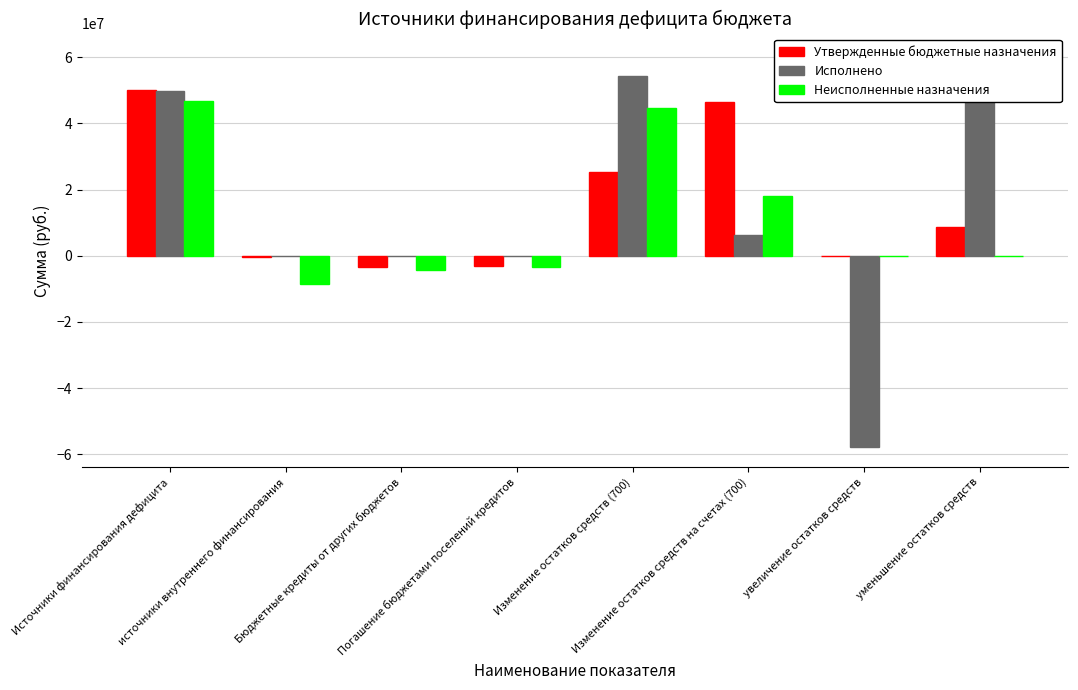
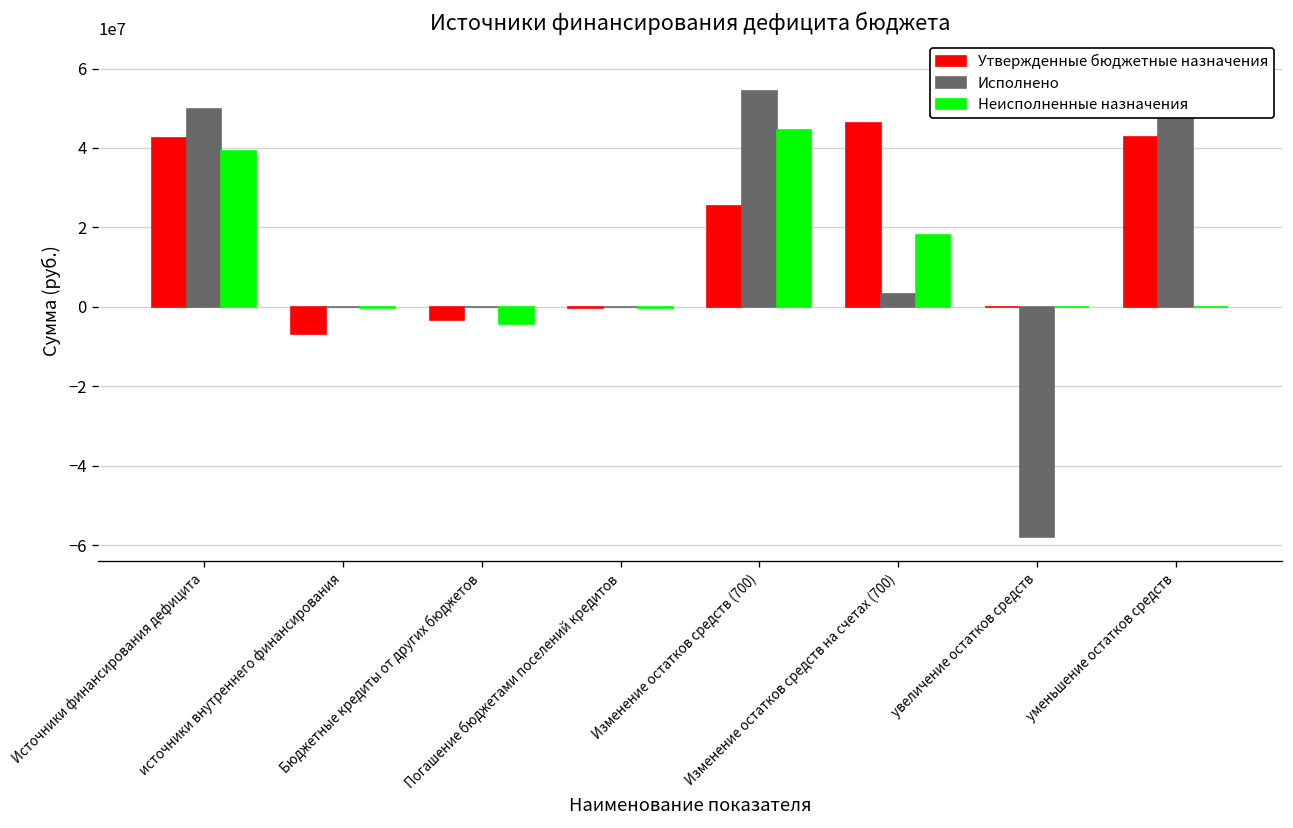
Утвержденные бюджетные назначения, Источники финансирования дефицита: 50000000 -> 43000000
Неисполненные назначения, Источники финансирования дефицита: 47000000 -> 39000000
Утвержденные бюджетные назначения, источники внутреннего финансирования: 0 -> -7000000
Неисполненные назначения, источники внутреннего финансирования: -8000000 -> 0
Утвержденные бюджетные назначения, Погашение бюджетами поселений кредитов: -3000000 -> 0
Неисполненные назначения, Погашение бюджетами поселений кредитов: -3000000 -> 0
Исполнено, Изменение остатков средств на счетах (700): 6000000 -> 3000000
Утвержденные бюджетные назначения, уменьшение остатков средств: 9000000 -> 43000000
